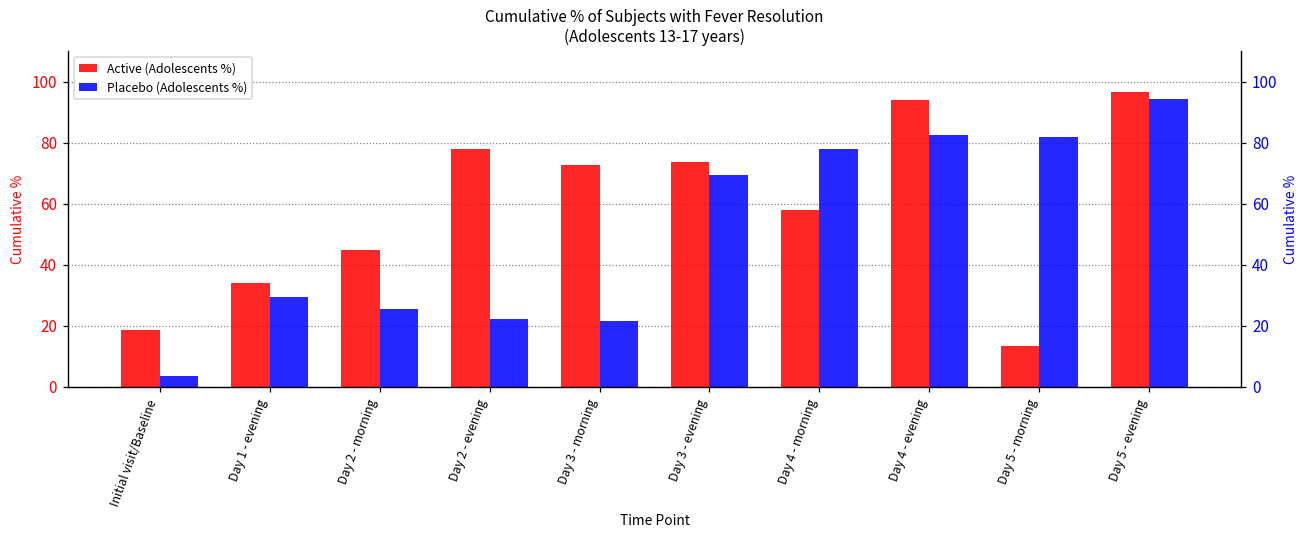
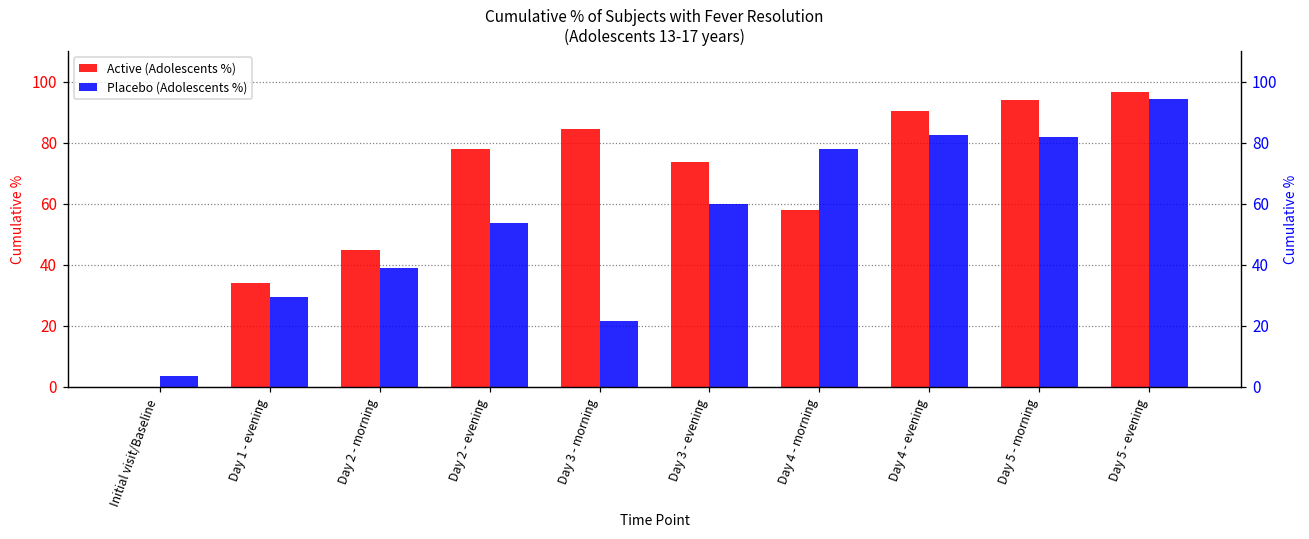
Active (Adolescents %), Initial visit/Baseline: 19 -> 0
Placebo (Adolescents %), Day 2 - morning: 26 -> 39
Placebo (Adolescents %), Day 2 - evening: 22 -> 54
Active (Adolescents %), Day 3 - morning: 73 -> 85
Placebo (Adolescents %), Day 3 - evening: 69 -> 60
Active (Adolescents %), Day 4 - evening: 94 -> 90
Active (Adolescents %), Day 5 - morning: 14 -> 94
